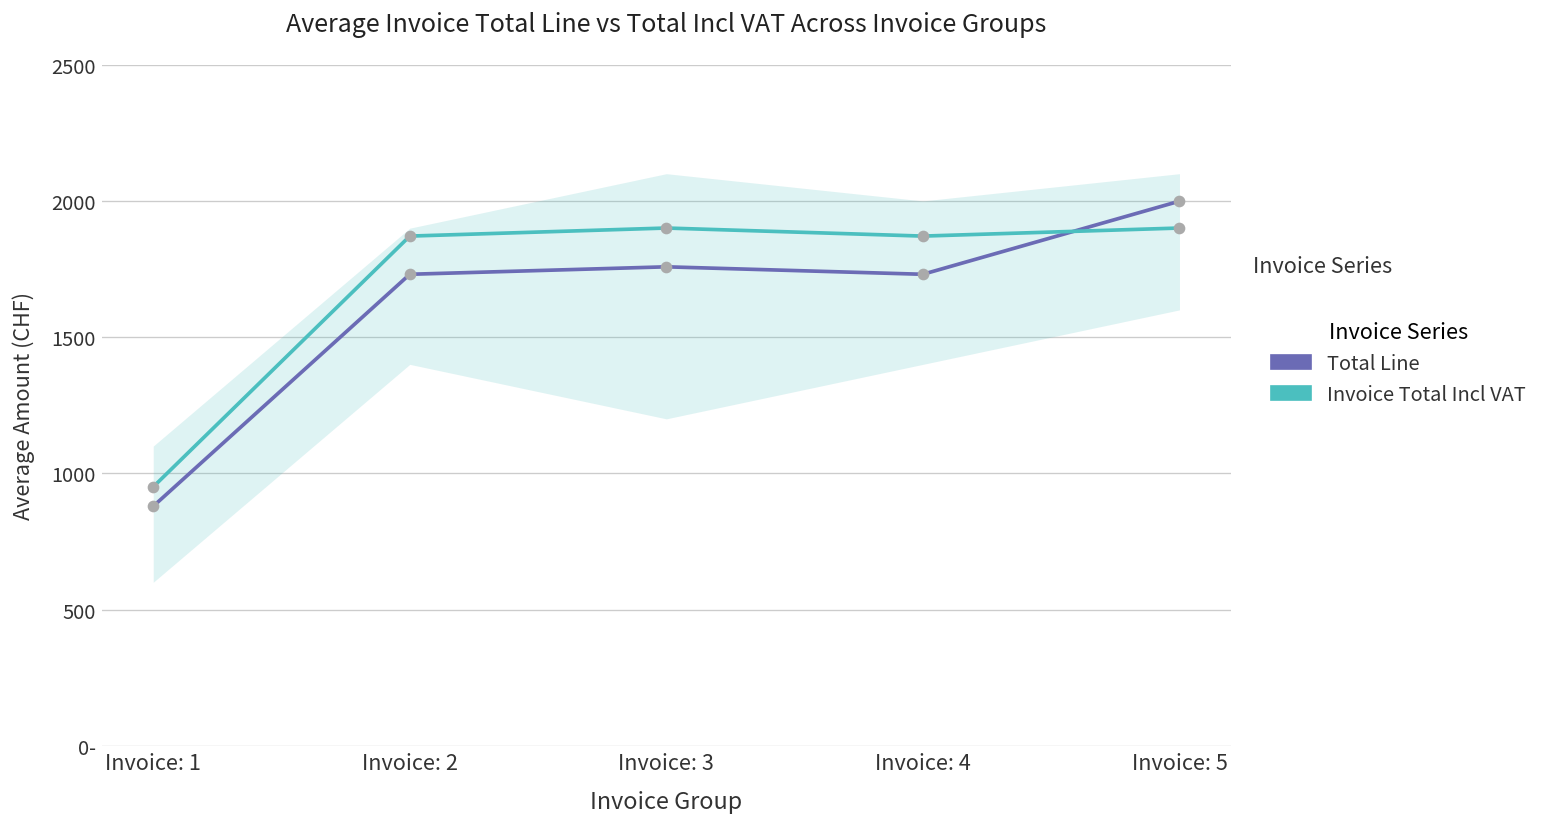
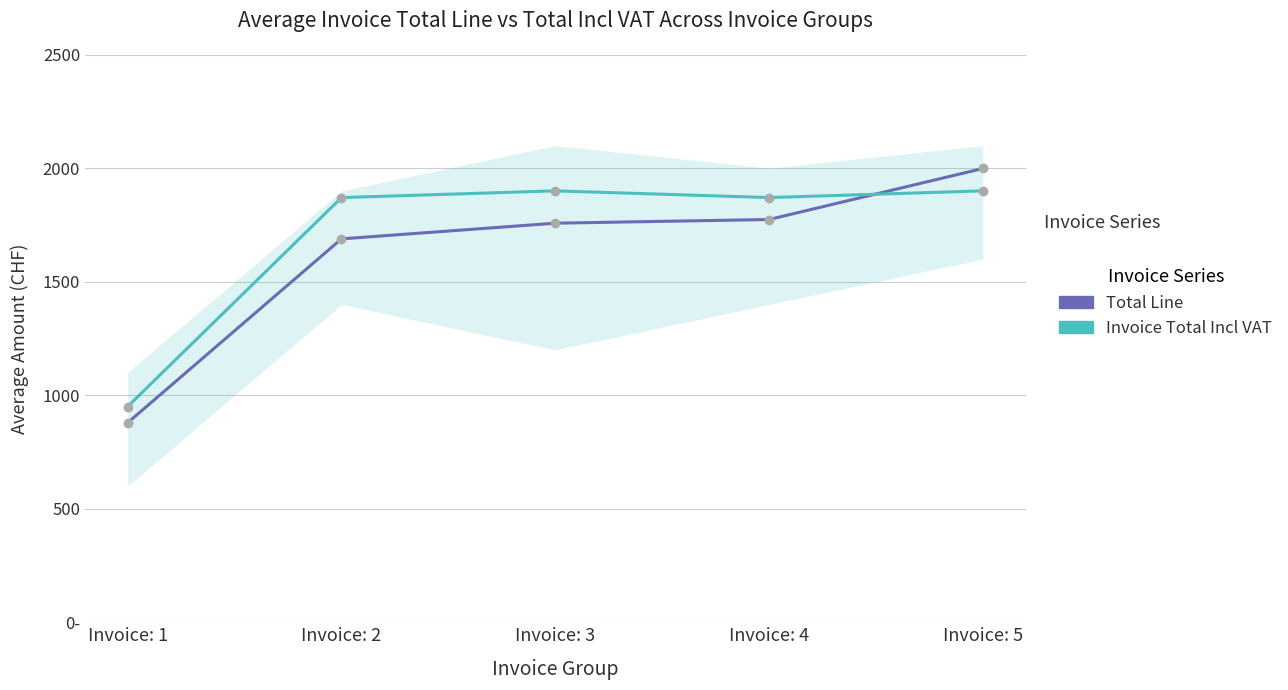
Total Line, Invoice: 2: 1730 -> 1690
Total Line, Invoice: 4: 1730 -> 1770
